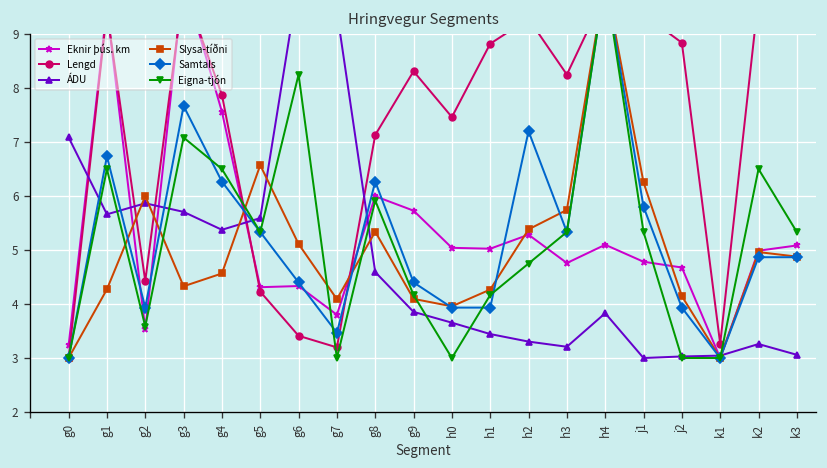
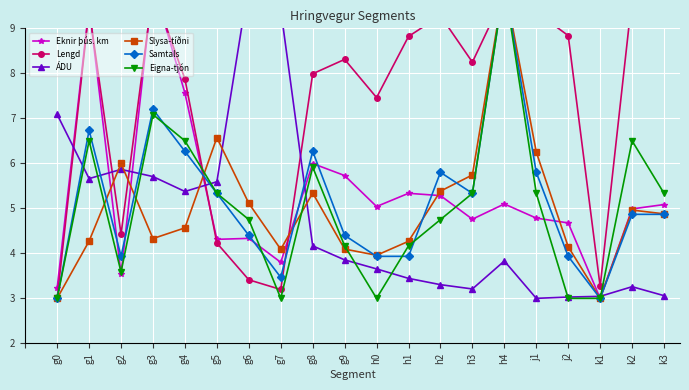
Samtals, g3: 7.7 -> 7.2
Eigna-tjón, g6: 8.3 -> 4.8
Lengd, g8: 7.1 -> 8.0
ÁDU, g8: 4.6 -> 4.2
Eknir þús. km, h1: 5.0 -> 5.3
Samtals, h2: 7.2 -> 5.8
